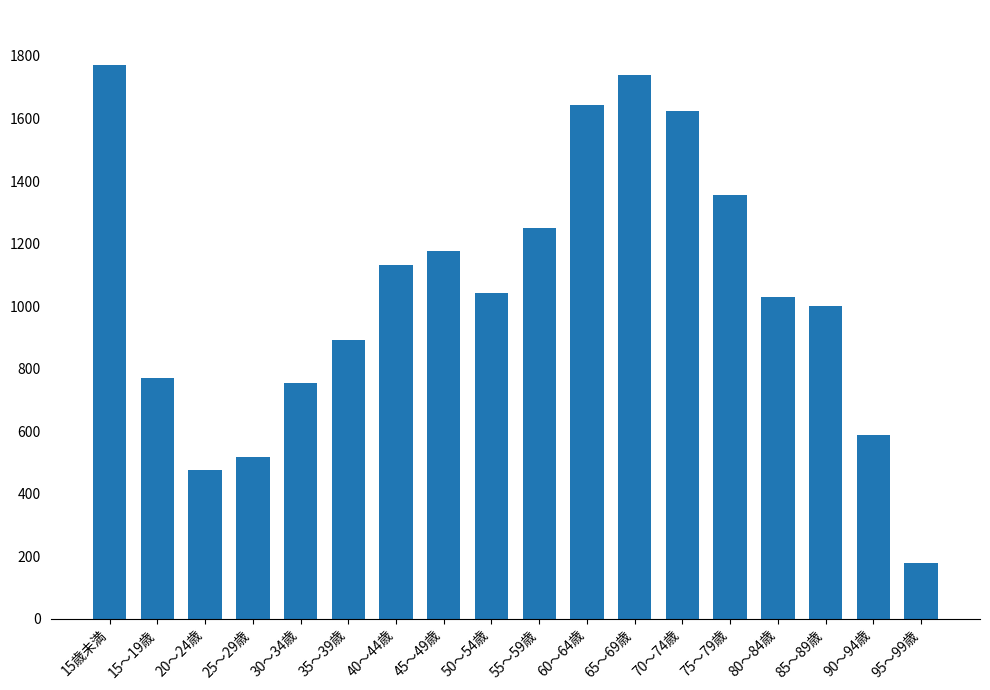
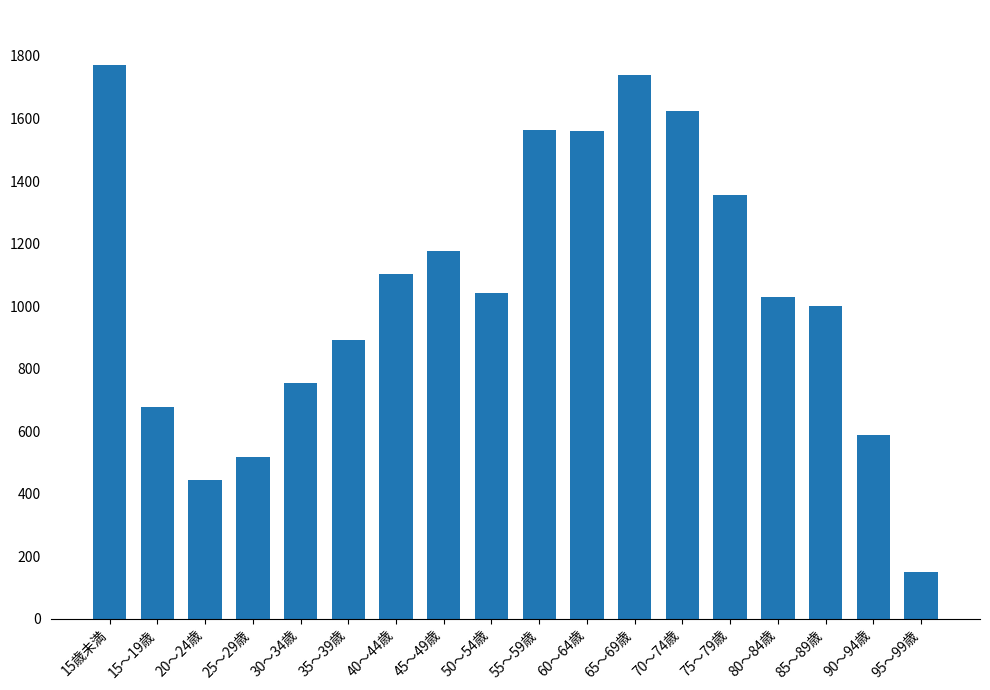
15～19歳: 770 -> 680
20～24歳: 480 -> 450
40～44歳: 1130 -> 1100
55～59歳: 1250 -> 1560
60～64歳: 1640 -> 1560
95～99歳: 180 -> 150
